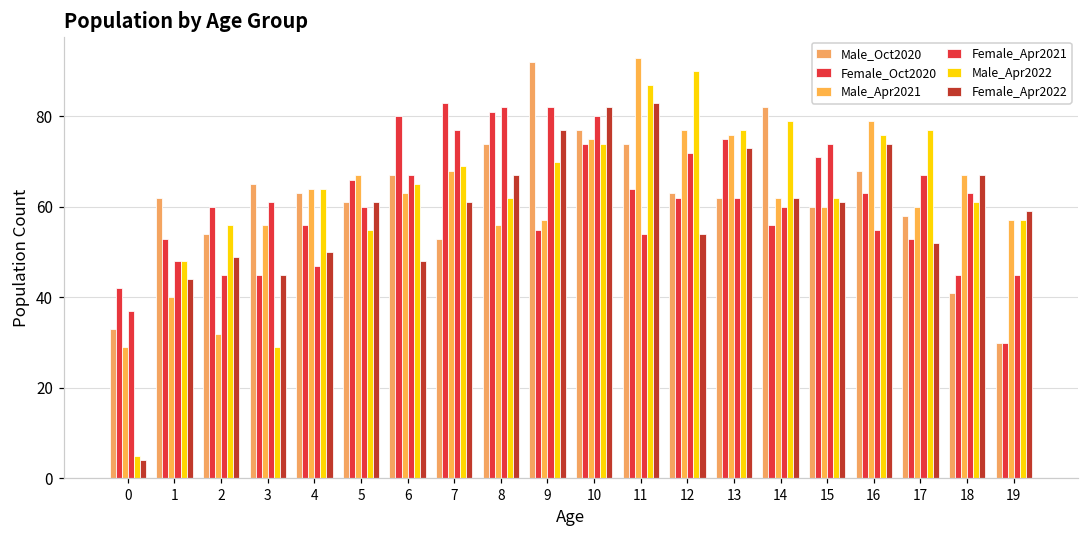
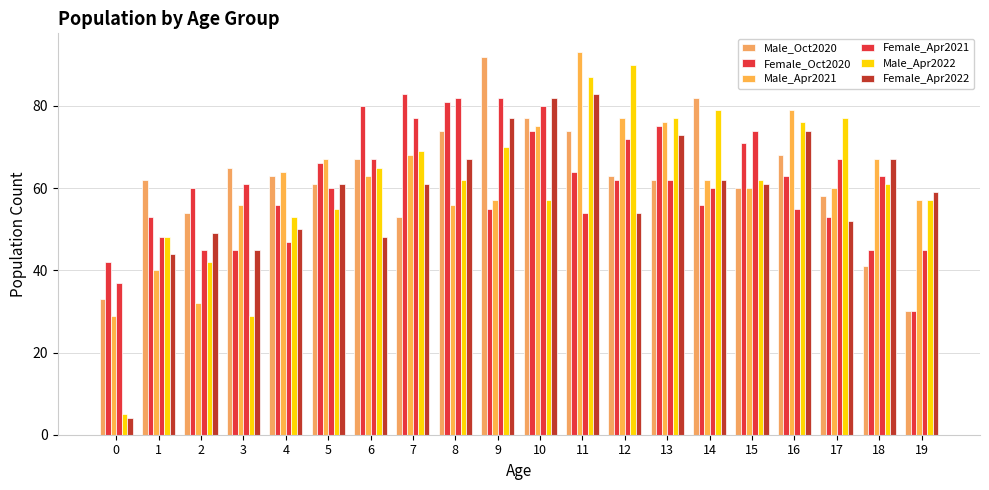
Male_Apr2022, 2: 56 -> 42
Male_Apr2022, 4: 64 -> 53
Male_Apr2022, 10: 74 -> 57
